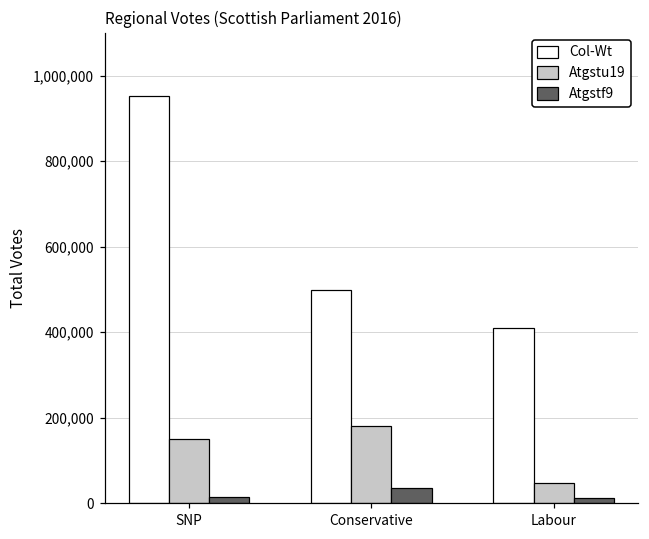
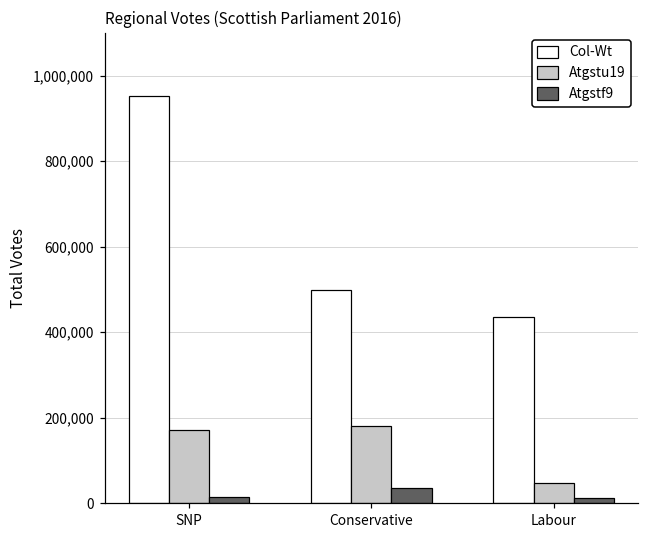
Atgstu19, SNP: 150,000 -> 170,000
Col-Wt, Labour: 410,000 -> 440,000
